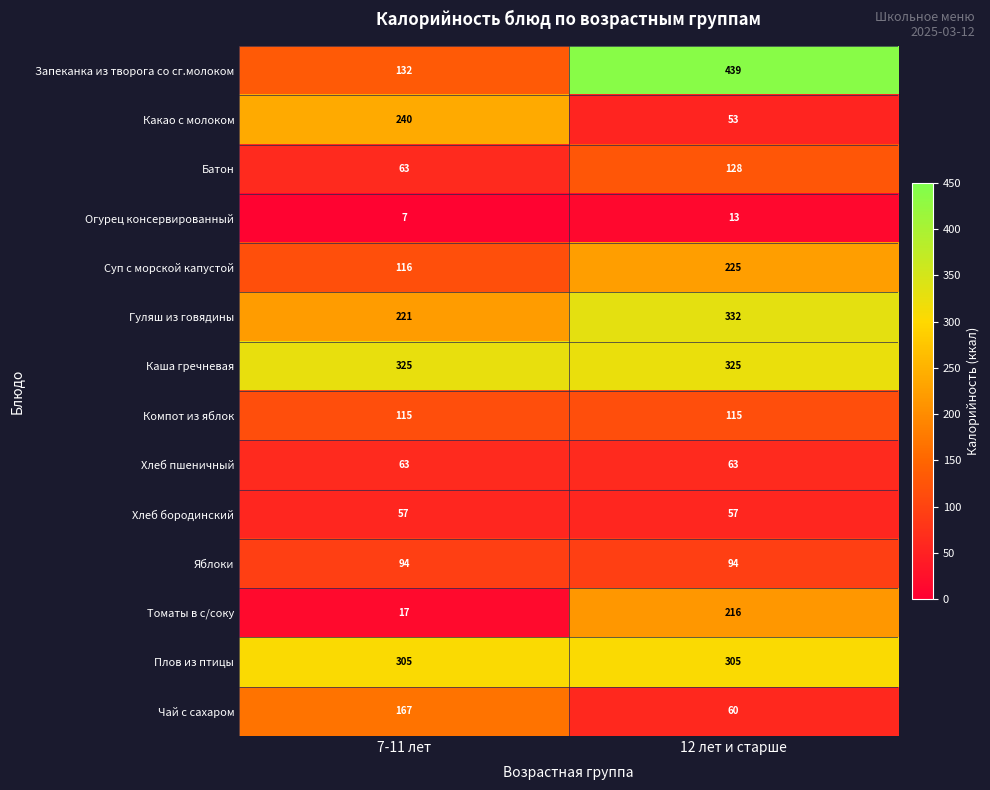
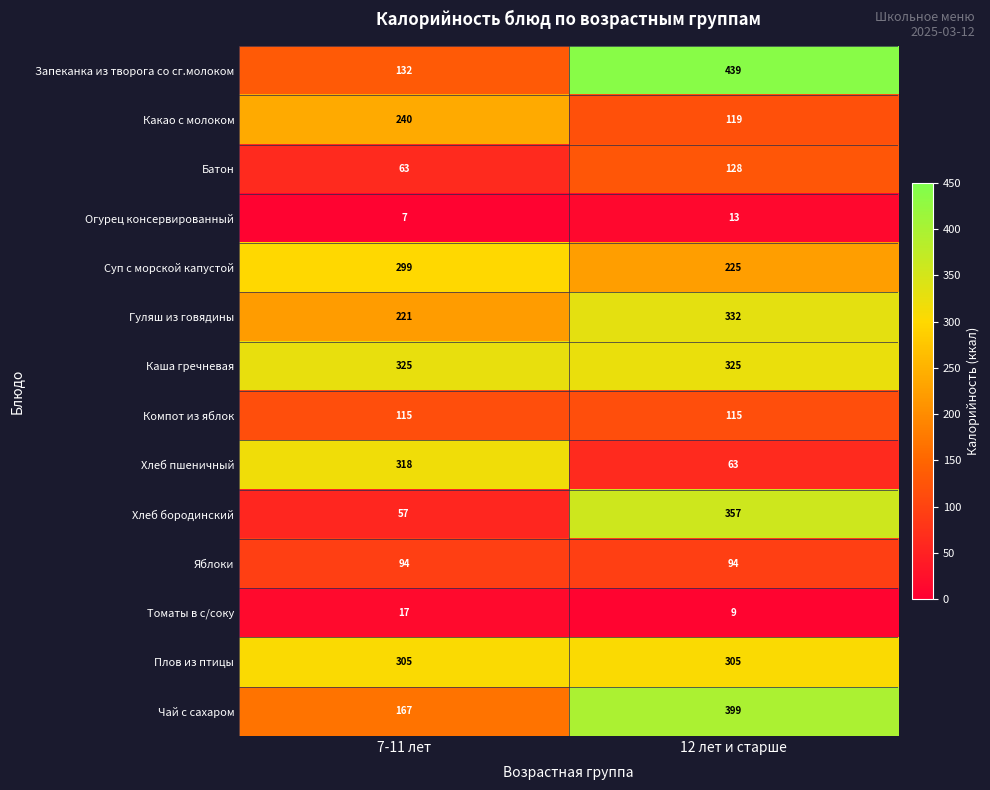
Какао с молоком, 12 лет и старше: 53 -> 119
Суп с морской капустой, 7-11 лет: 116 -> 299
Хлеб пшеничный, 7-11 лет: 63 -> 318
Хлеб бородинский, 12 лет и старше: 57 -> 357
Томаты в с/соку, 12 лет и старше: 216 -> 9
Чай с сахаром, 12 лет и старше: 60 -> 399
